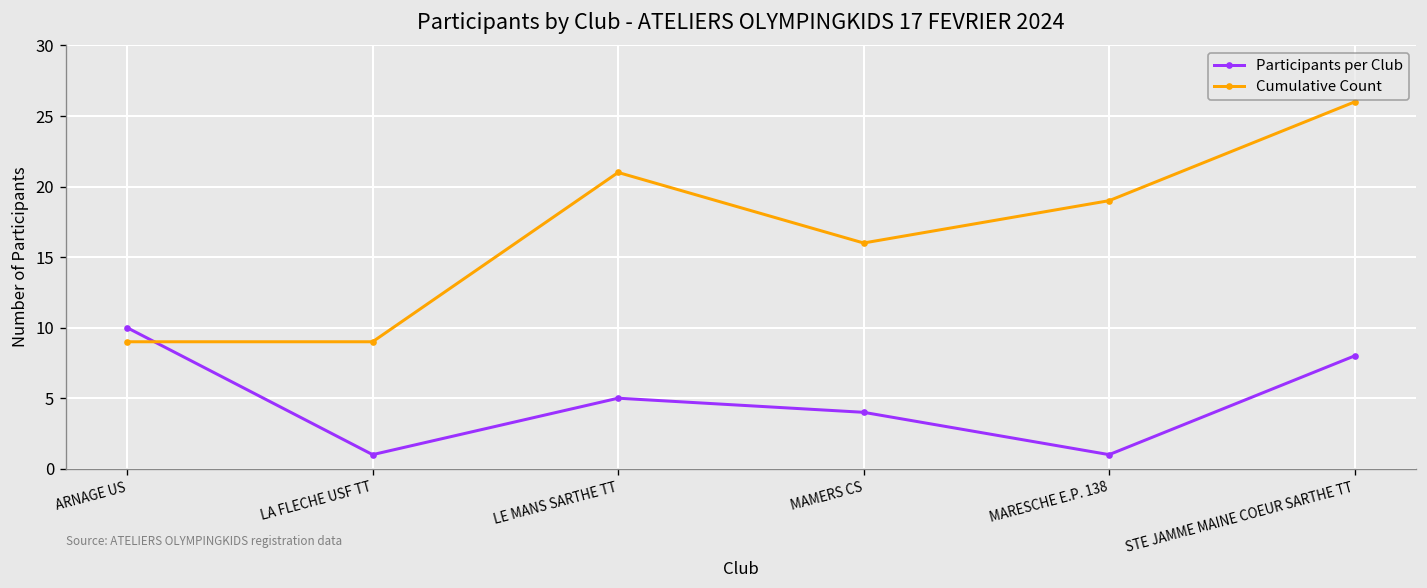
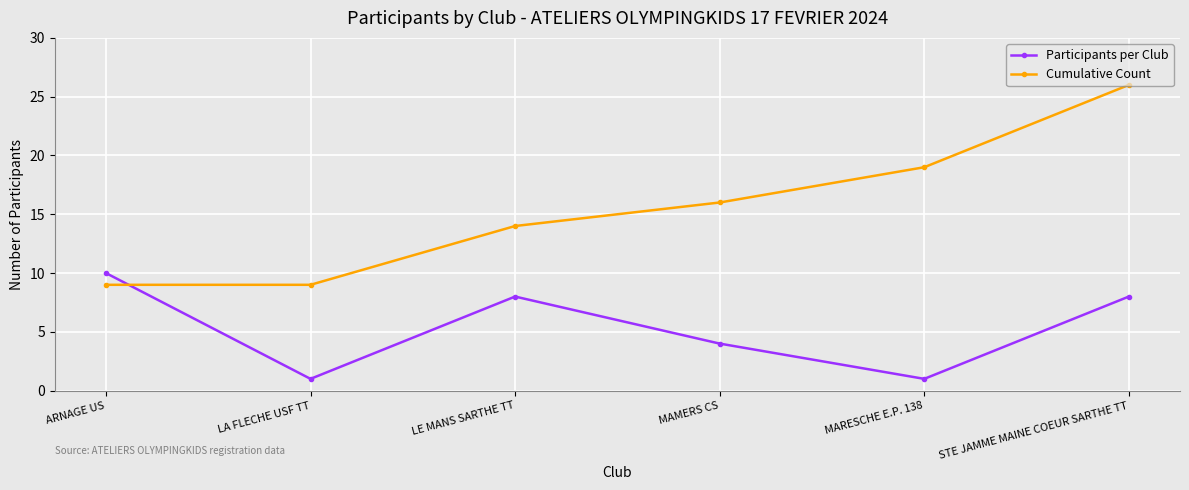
Participants per Club, LE MANS SARTHE TT: 5 -> 8
Cumulative Count, LE MANS SARTHE TT: 21 -> 14
